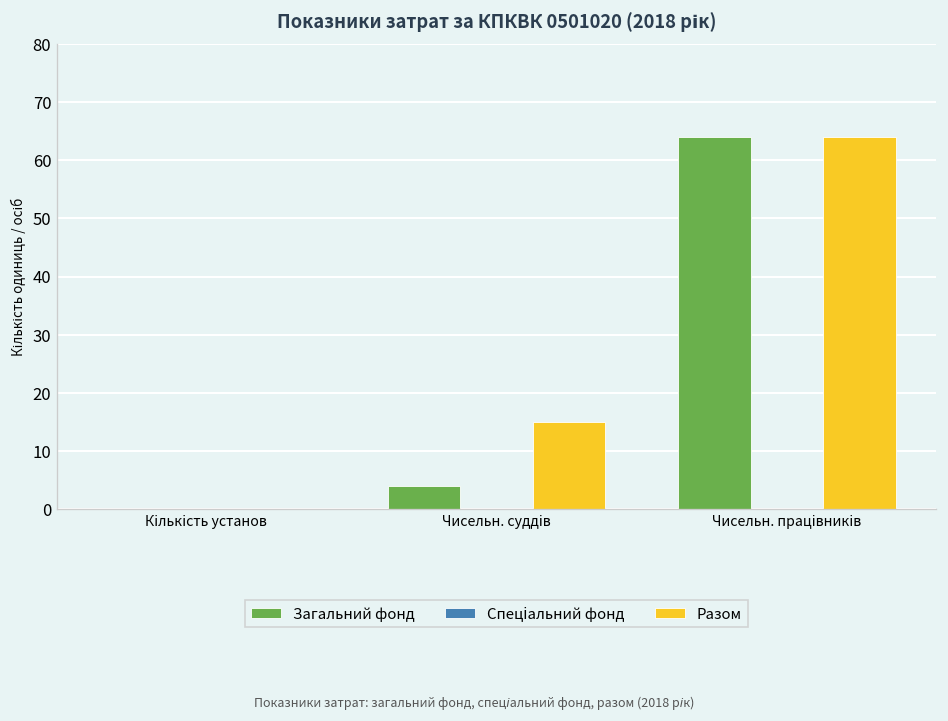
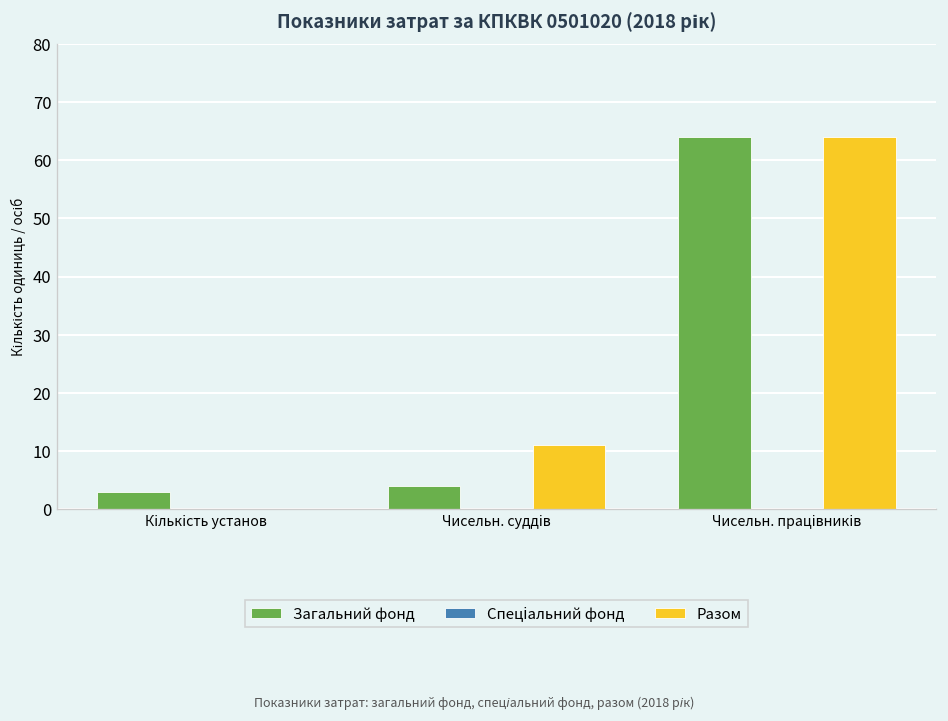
Загальний фонд, Кількість установ: 0 -> 3
Разом, Чисельн. суддів: 15 -> 11
